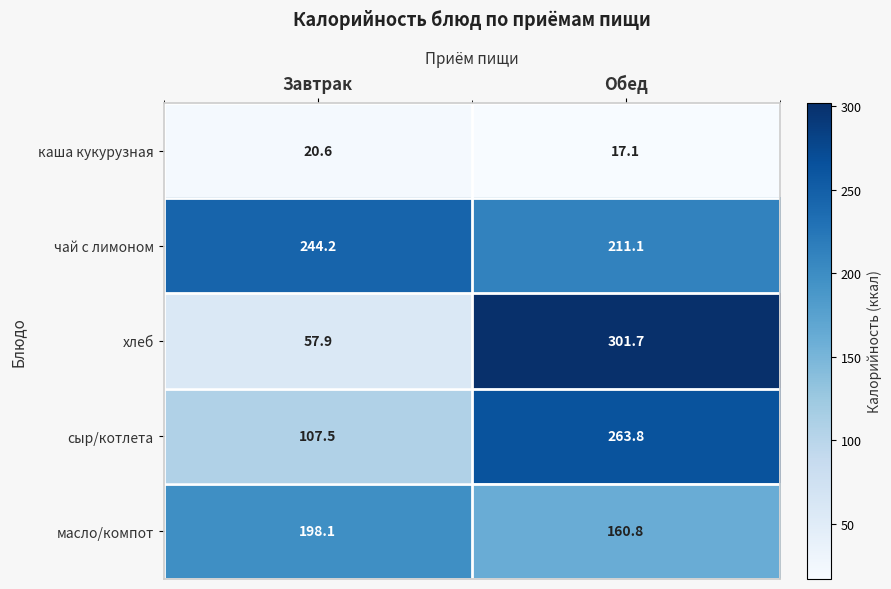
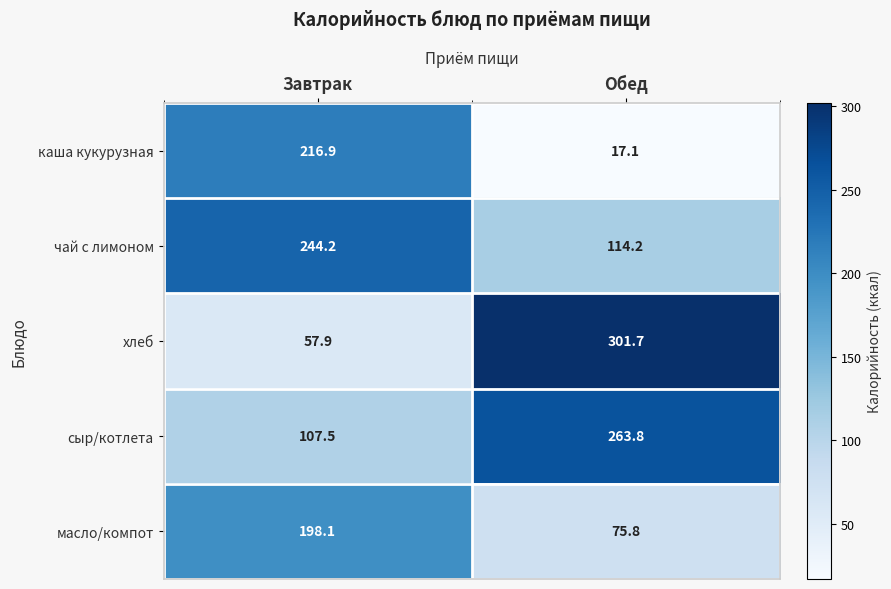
каша кукурузная, Завтрак: 20.6 -> 216.9
чай с лимоном, Обед: 211.1 -> 114.2
масло/компот, Обед: 160.8 -> 75.8
